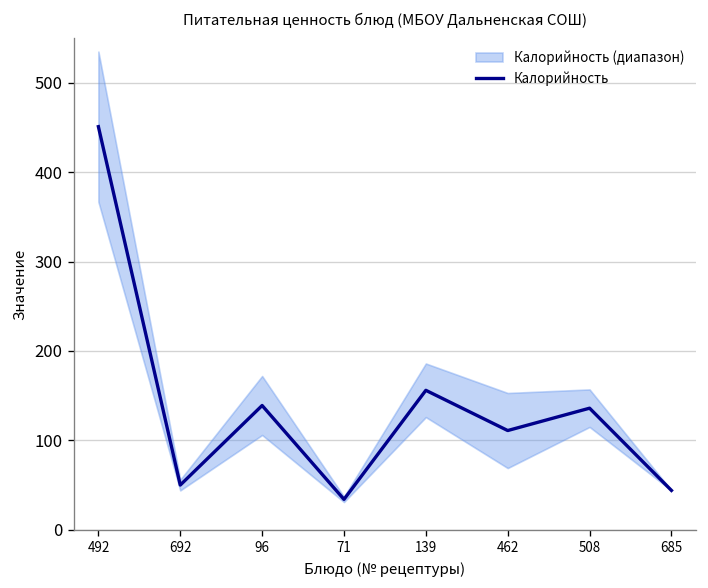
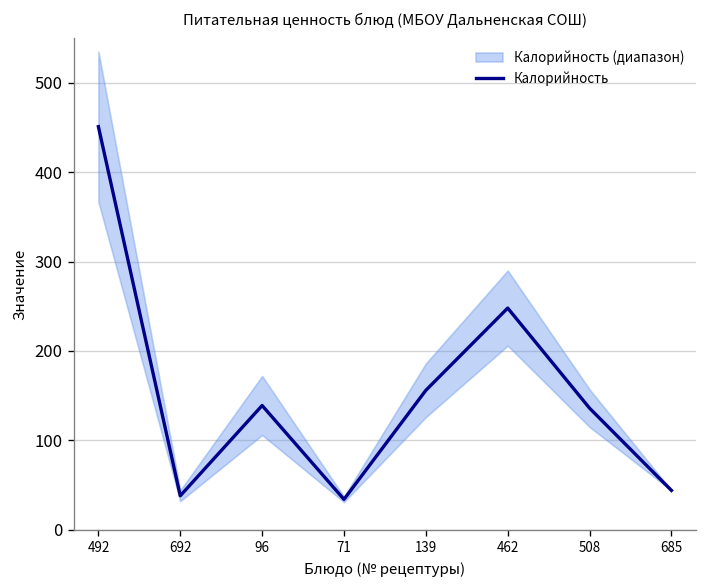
Калорийность, 692: 50 -> 40
Калорийность, 462: 110 -> 250
